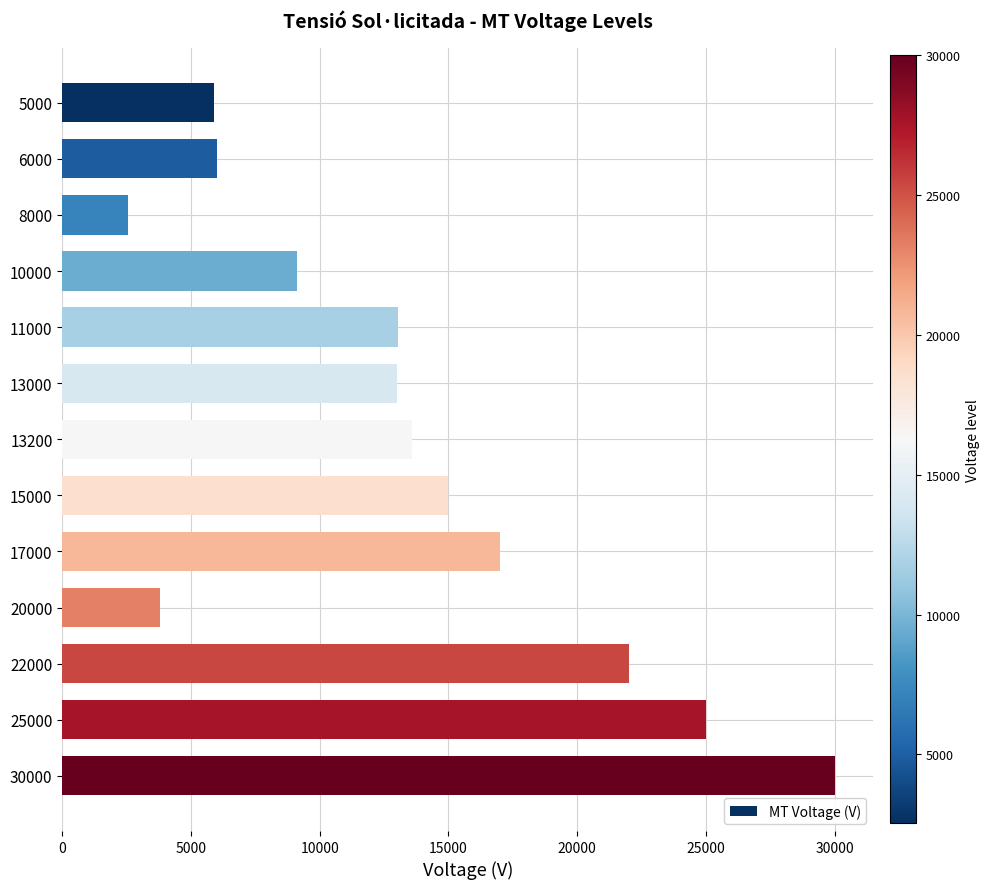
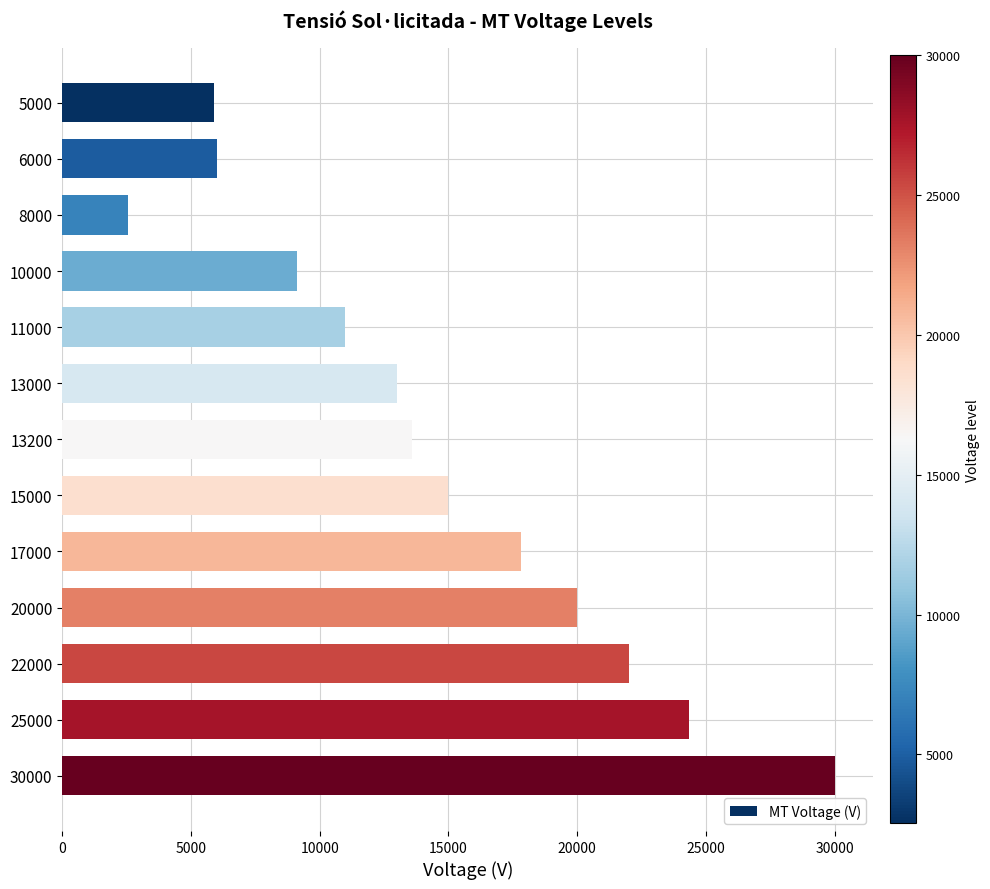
11000: 13100 -> 11000
17000: 17000 -> 17800
20000: 3800 -> 20000
25000: 25000 -> 24300
